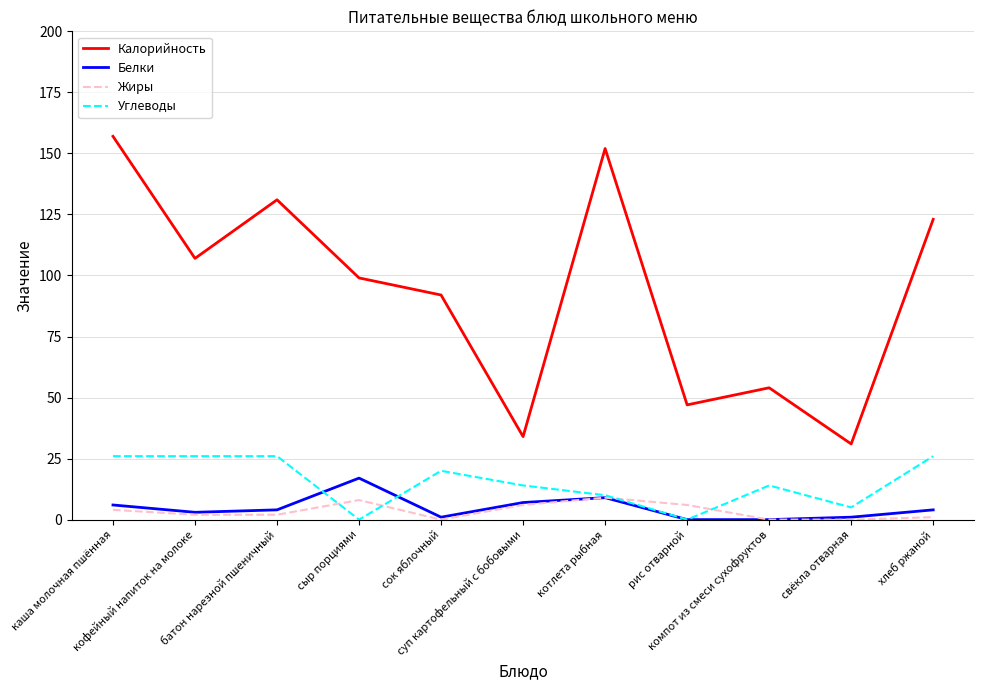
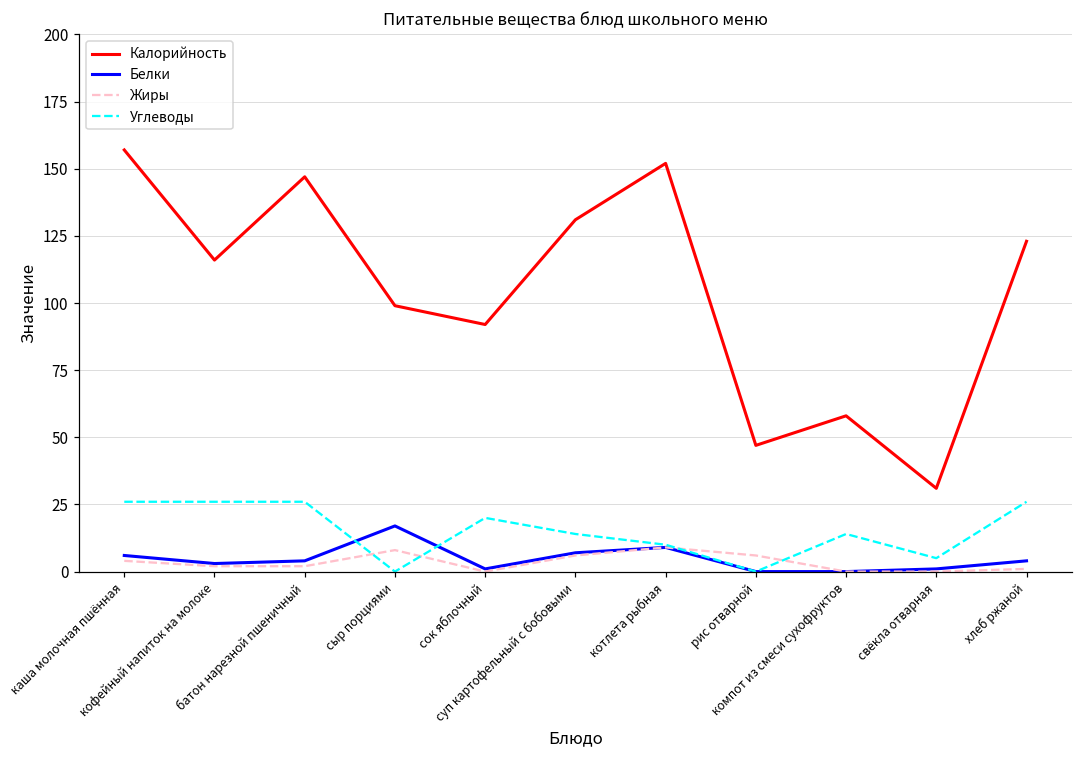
Калорийность, кофейный напиток на молоке: 107 -> 116
Калорийность, батон нарезной пшеничный: 131 -> 147
Калорийность, суп картофельный с бобовыми: 34 -> 131
Калорийность, компот из смеси сухофруктов: 54 -> 58
